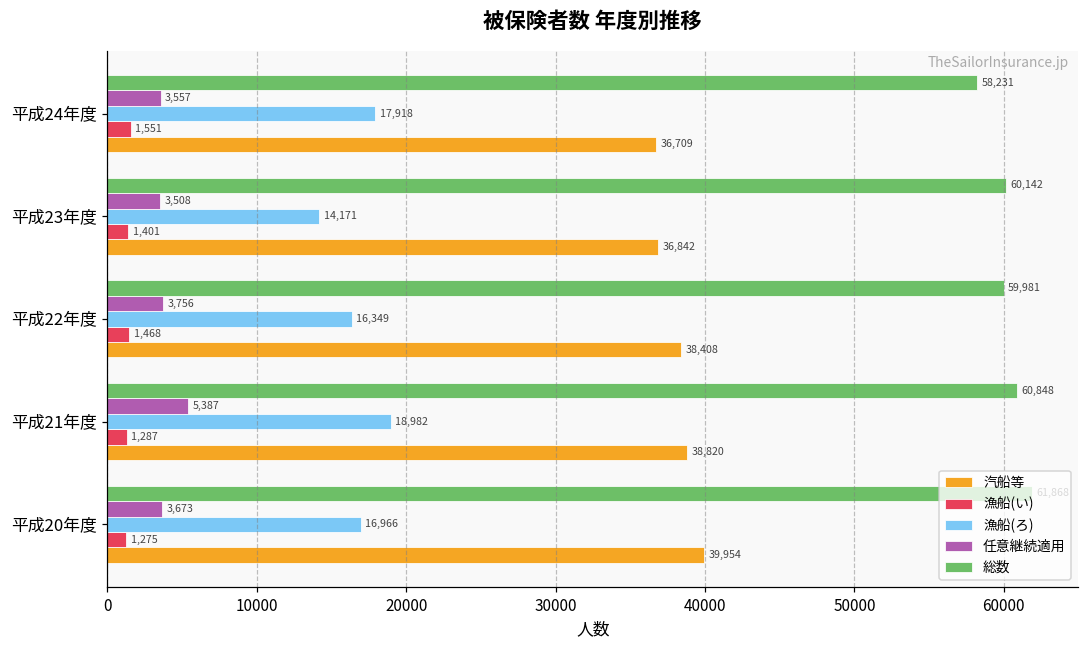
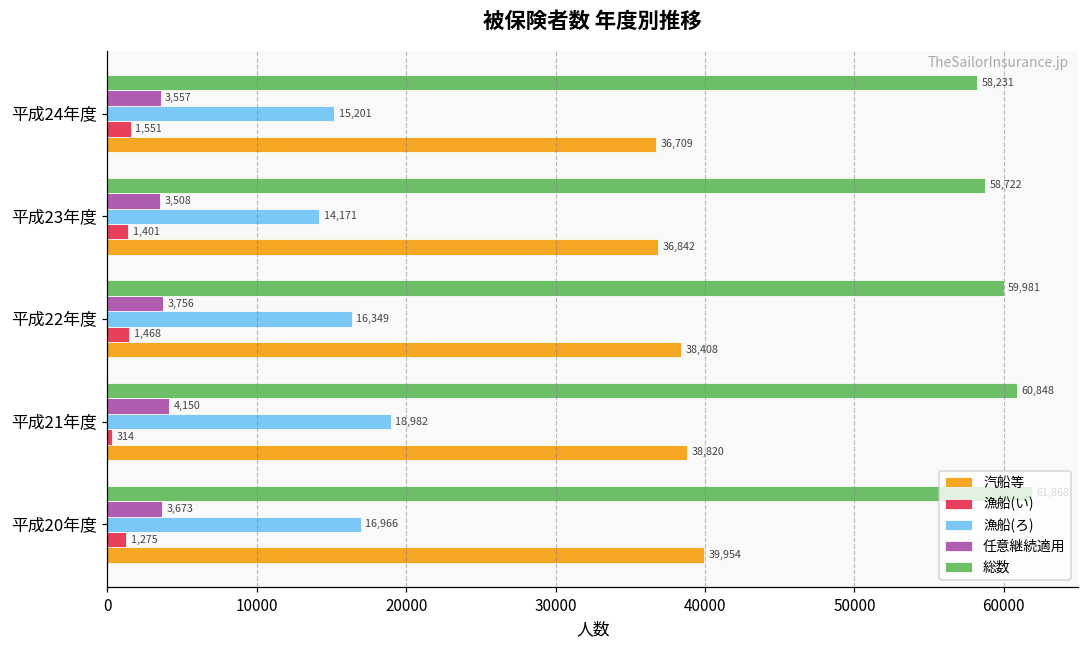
漁船(ろ), 平成24年度: 17,918 -> 15,201
総数, 平成23年度: 60,142 -> 58,722
任意継続適用, 平成21年度: 5,387 -> 4,150
漁船(い), 平成21年度: 1,287 -> 314
